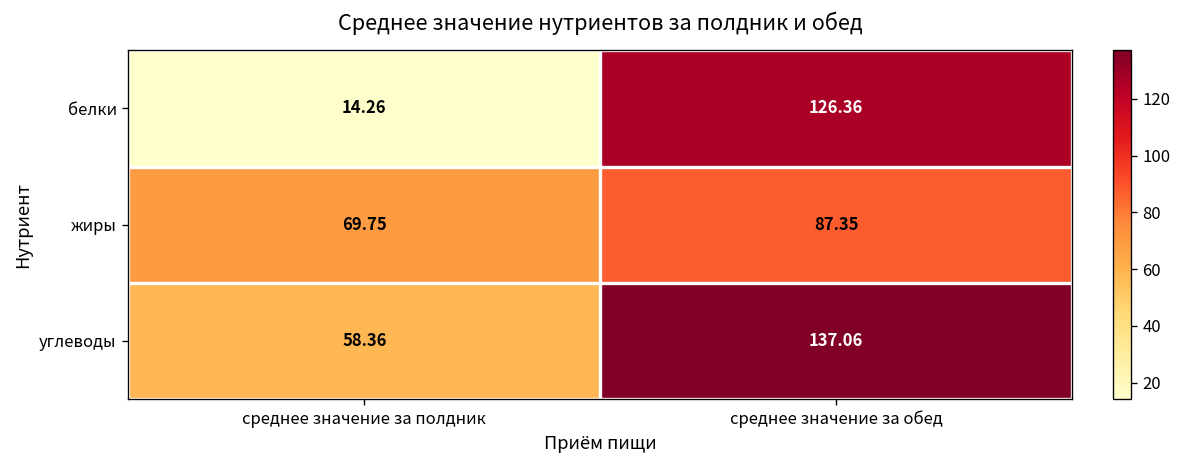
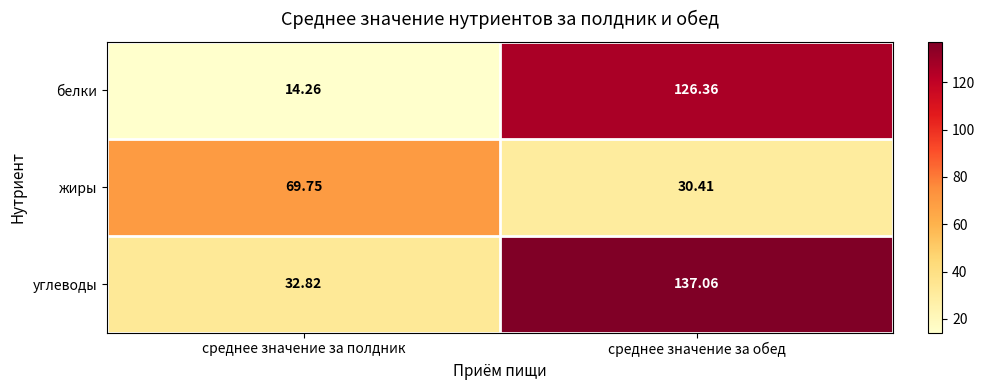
жиры, среднее значение за обед: 87.35 -> 30.41
углеводы, среднее значение за полдник: 58.36 -> 32.82
